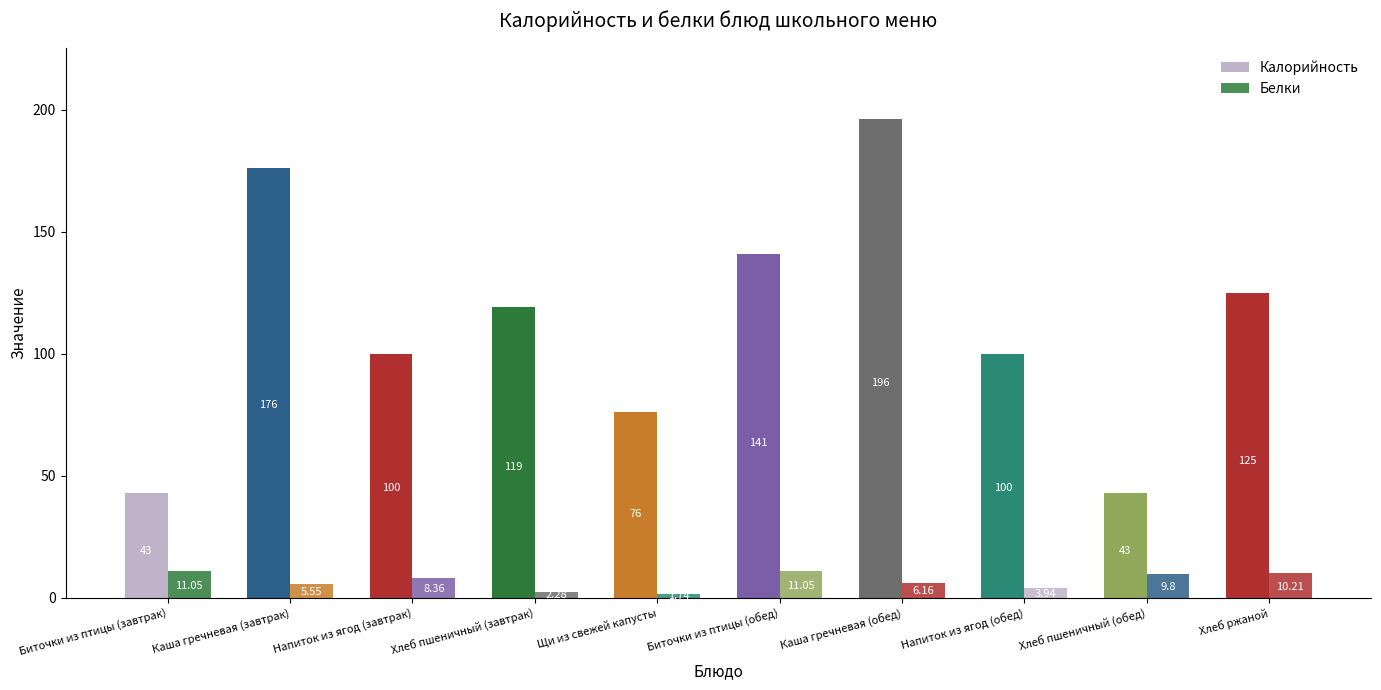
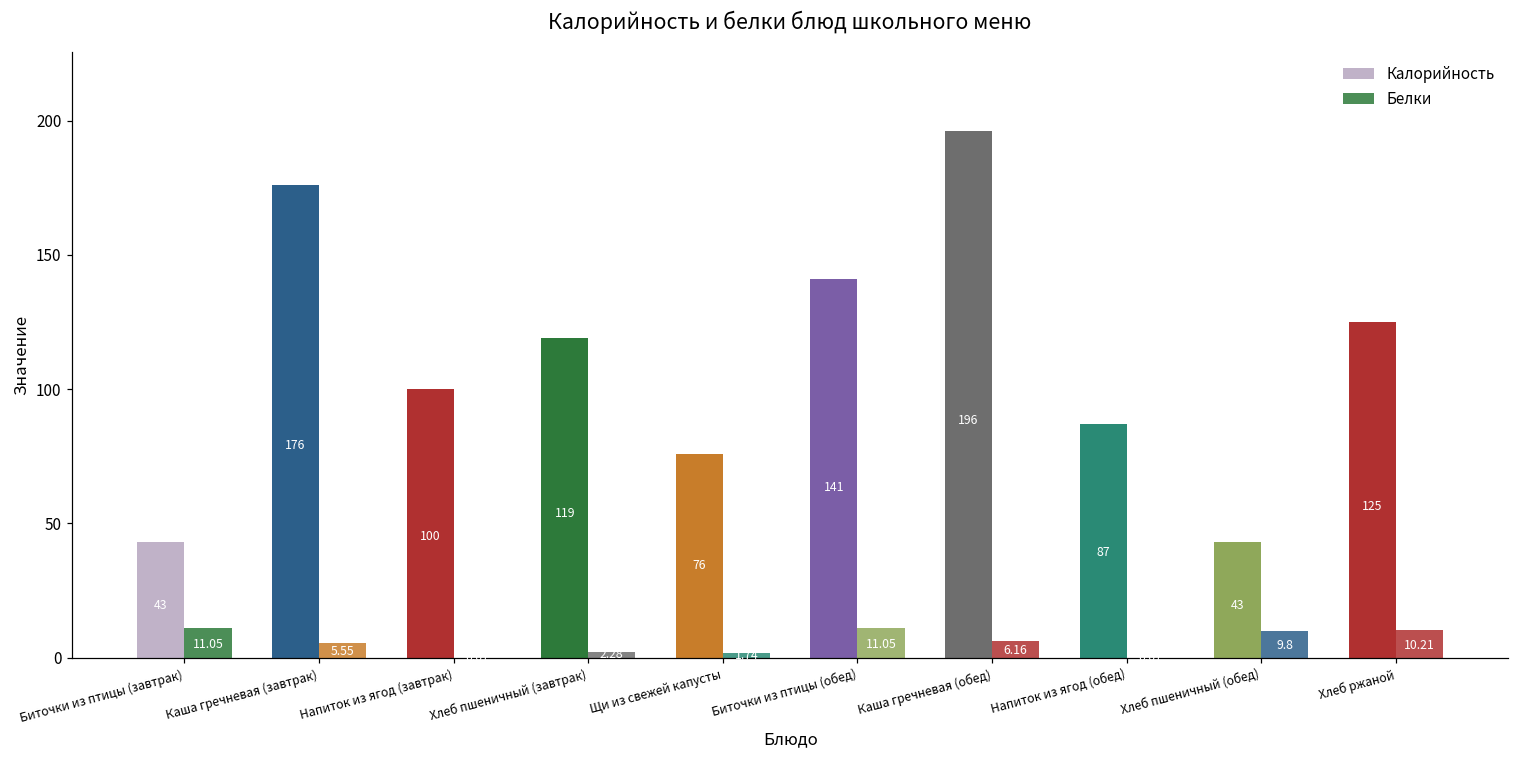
Белки, Напиток из ягод (завтрак): 8 -> 0
Калорийность, Напиток из ягод (обед): 100 -> 87
Белки, Напиток из ягод (обед): 4 -> 0
